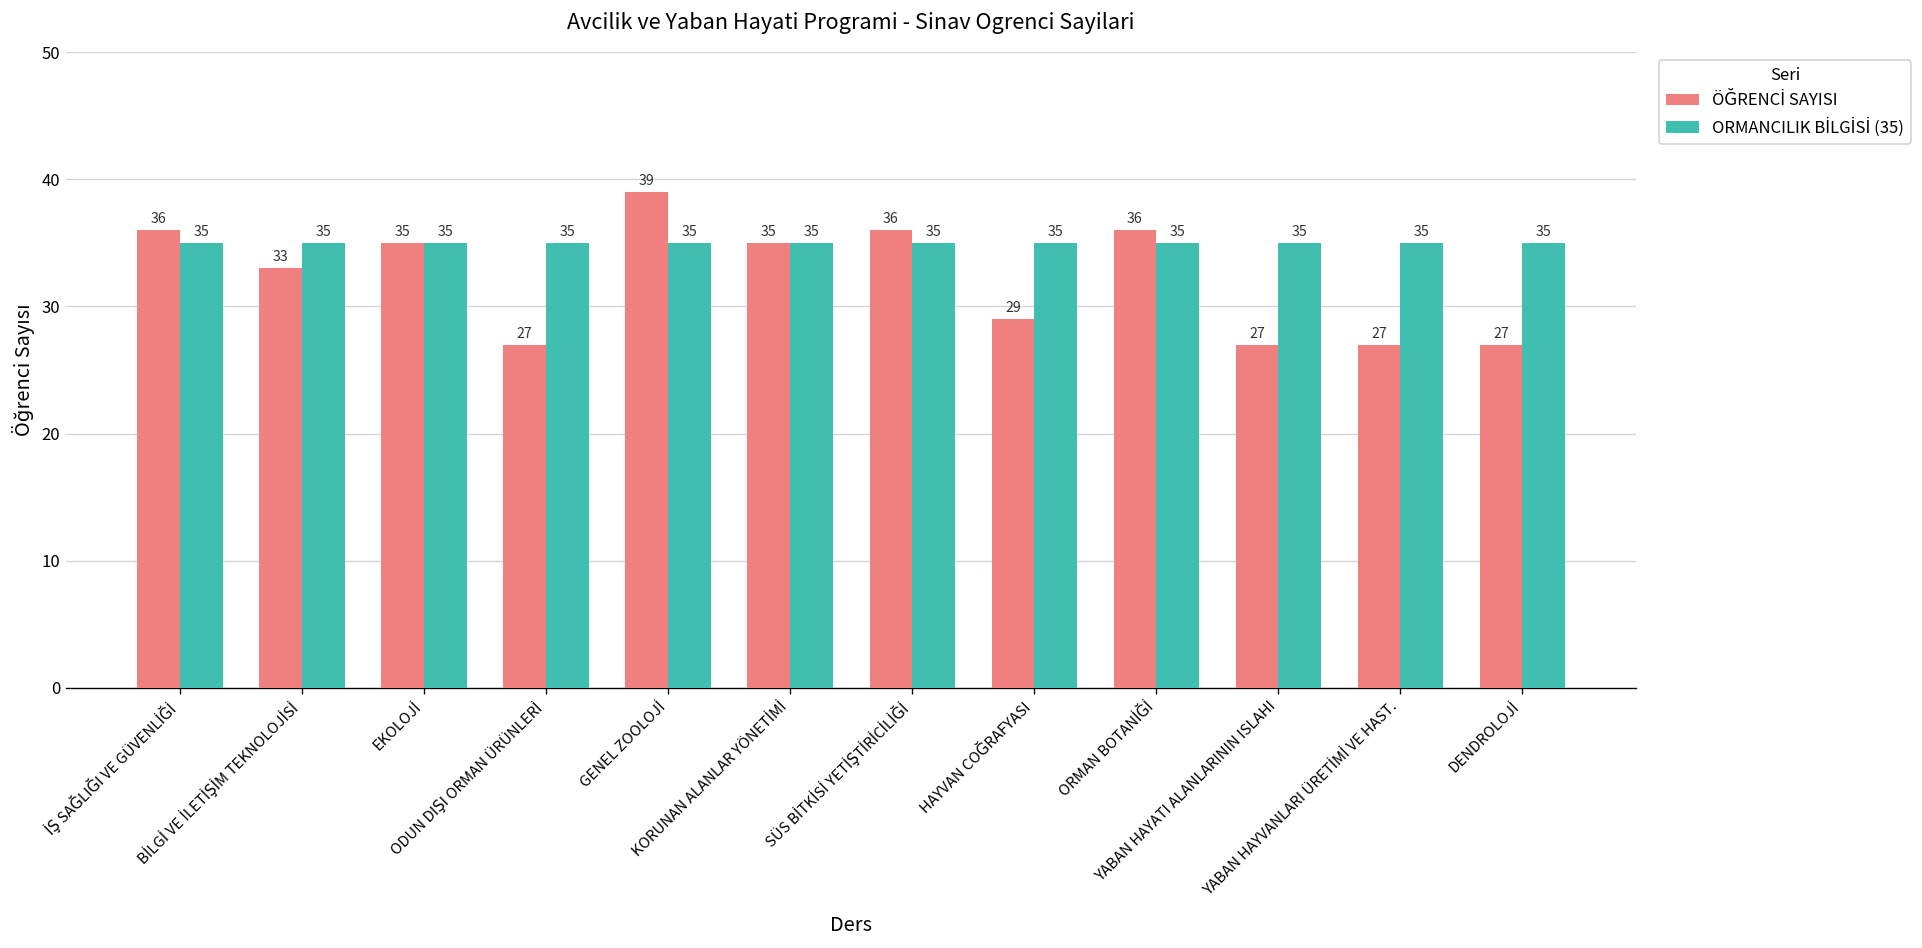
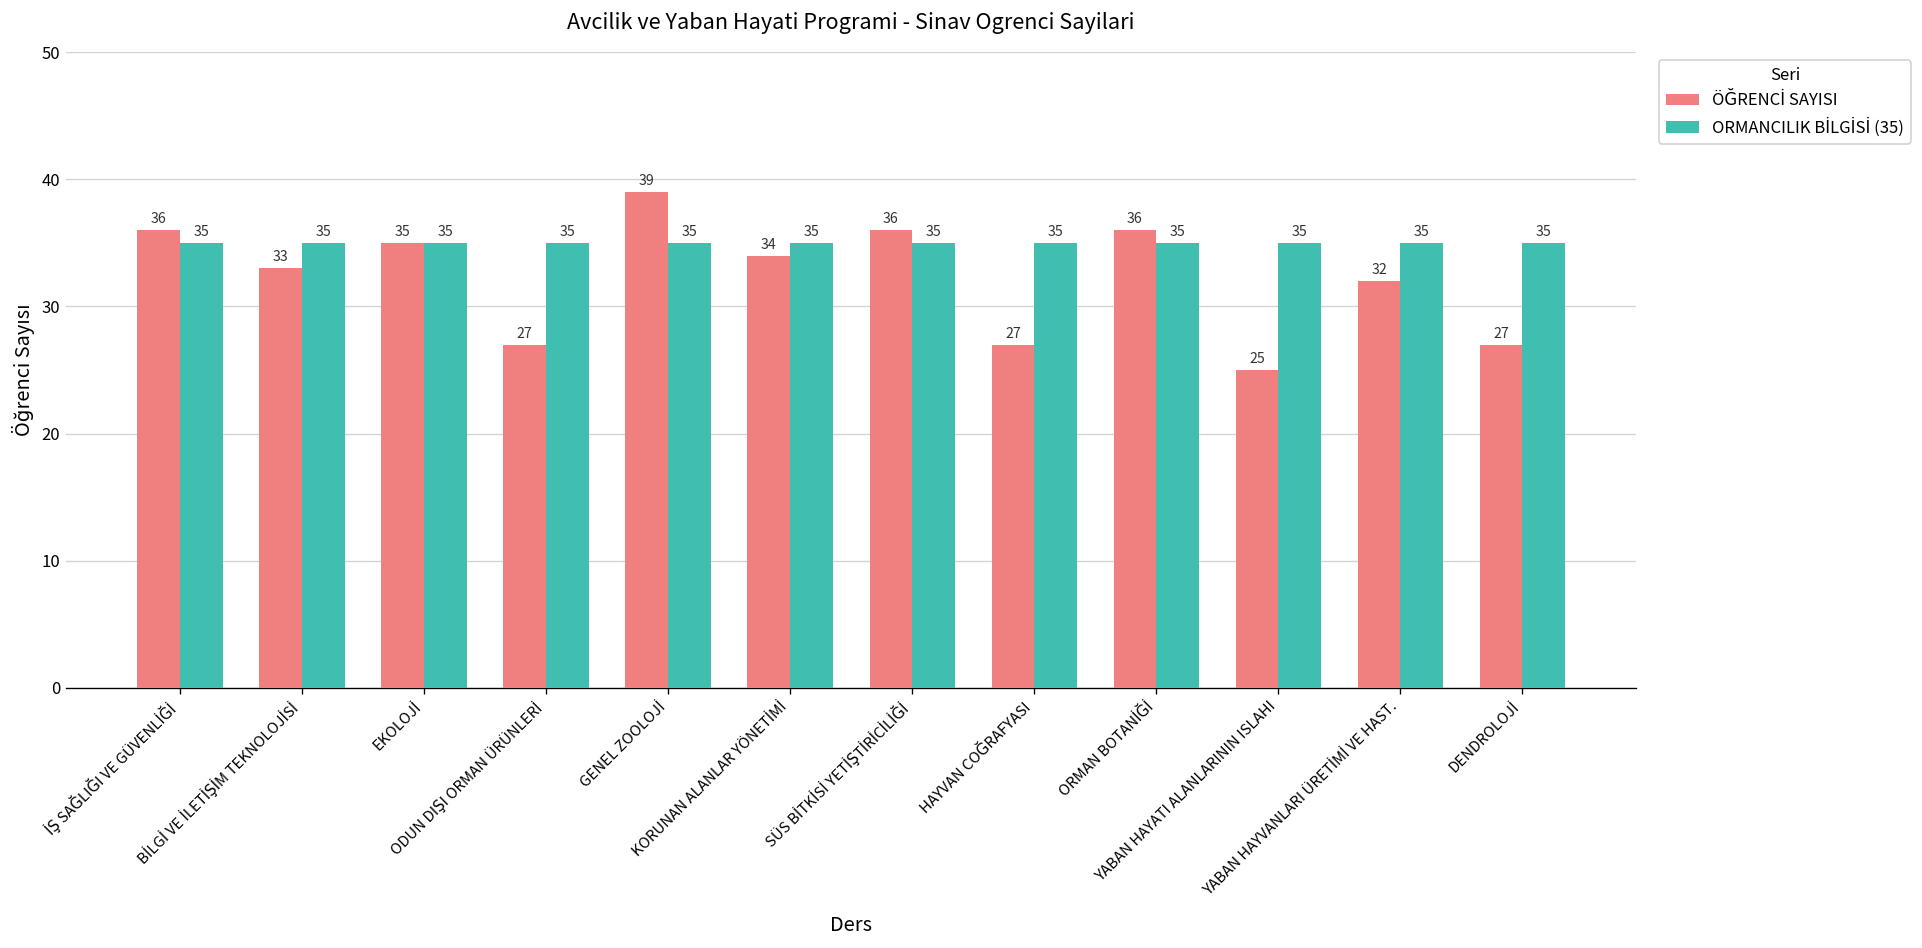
ÖĞRENCİ SAYISI, KORUNAN ALANLAR YÖNETİMİ: 35 -> 34
ÖĞRENCİ SAYISI, HAYVAN COĞRAFYASI: 29 -> 27
ÖĞRENCİ SAYISI, YABAN HAYATI ALANLARININ ISLAHI: 27 -> 25
ÖĞRENCİ SAYISI, YABAN HAYVANLARI ÜRETİMİ VE HAST.: 27 -> 32
